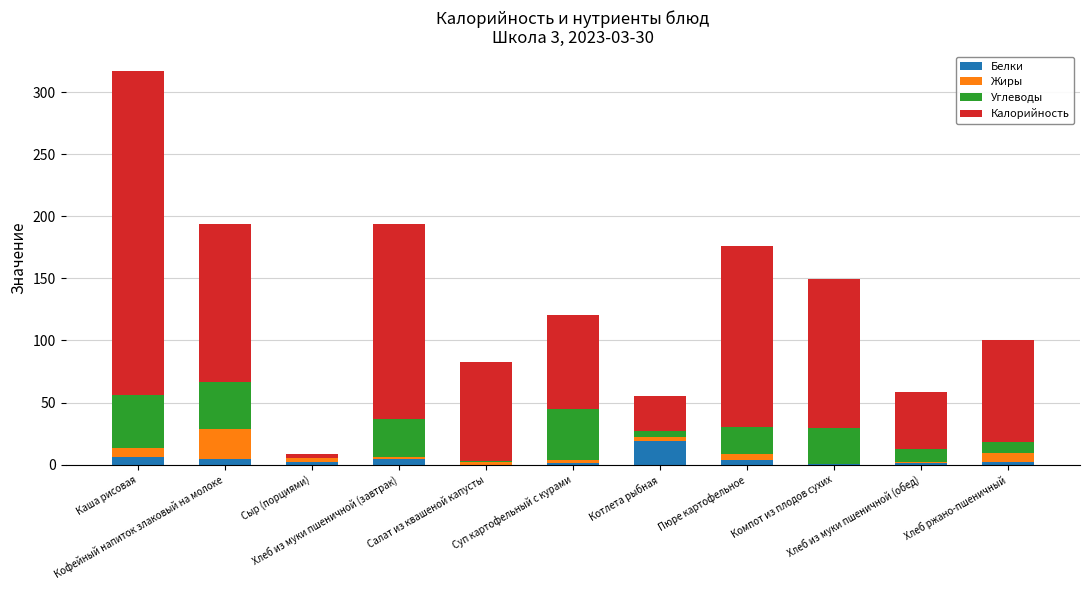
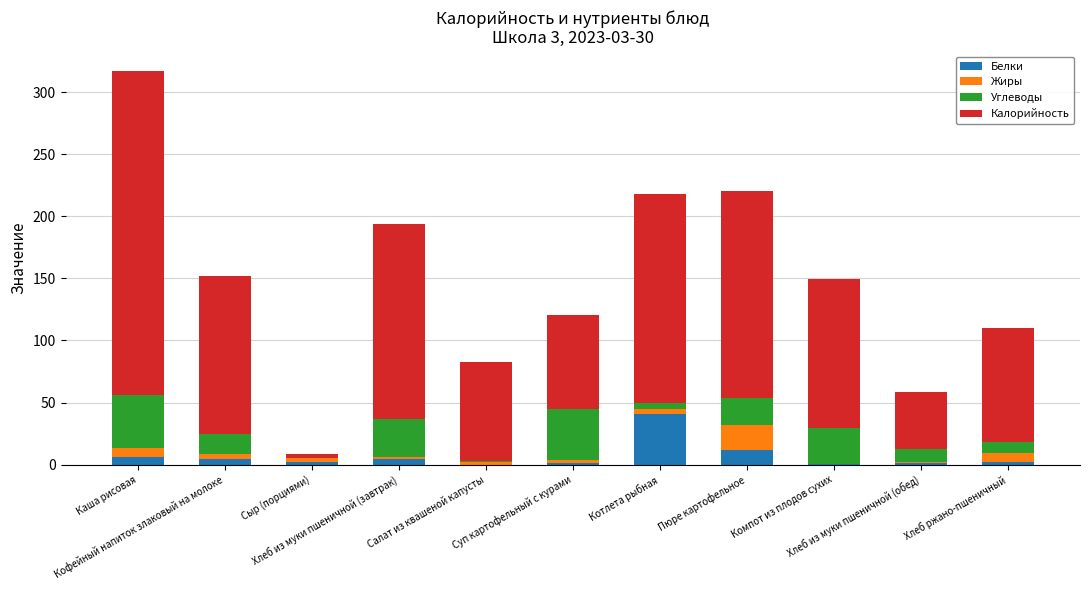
Жиры, Кофейный напиток злаковый на молоке: 24 -> 4
Углеводы, Кофейный напиток злаковый на молоке: 38 -> 16
Белки, Котлета рыбная: 19 -> 41
Калорийность, Котлета рыбная: 29 -> 168
Белки, Пюре картофельное: 3 -> 12
Жиры, Пюре картофельное: 5 -> 20
Калорийность, Пюре картофельное: 146 -> 167
Калорийность, Хлеб ржано-пшеничный: 83 -> 92
